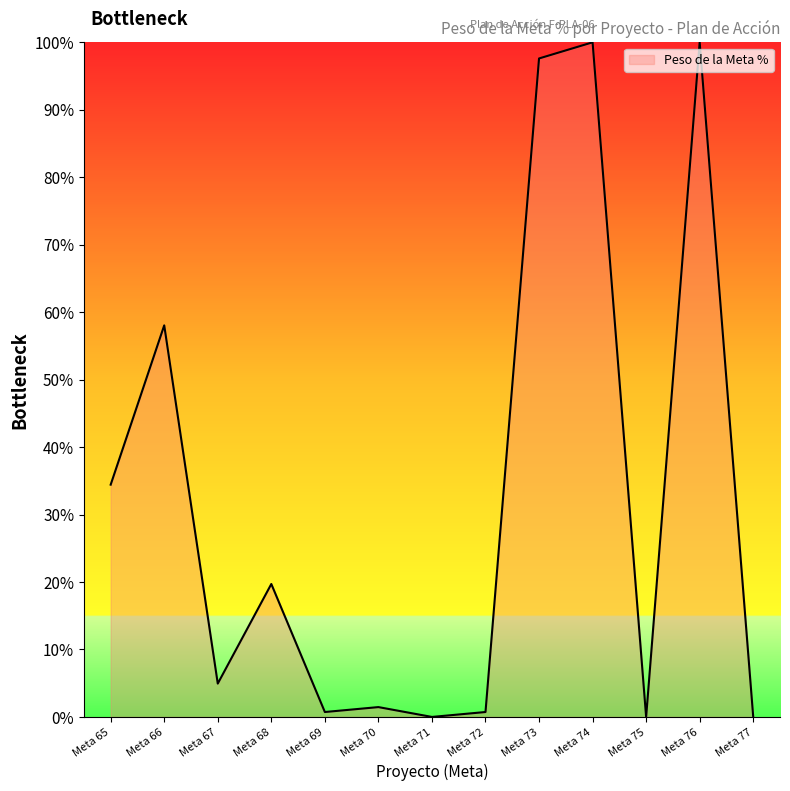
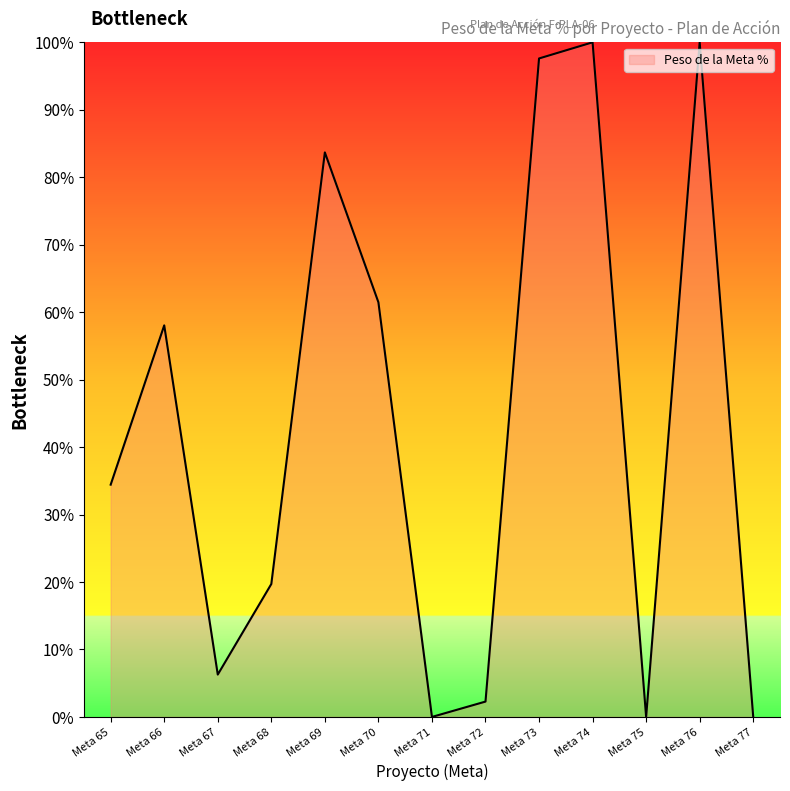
Meta 67: 5% -> 6%
Meta 69: 1% -> 84%
Meta 70: 1% -> 61%
Meta 72: 1% -> 2%
